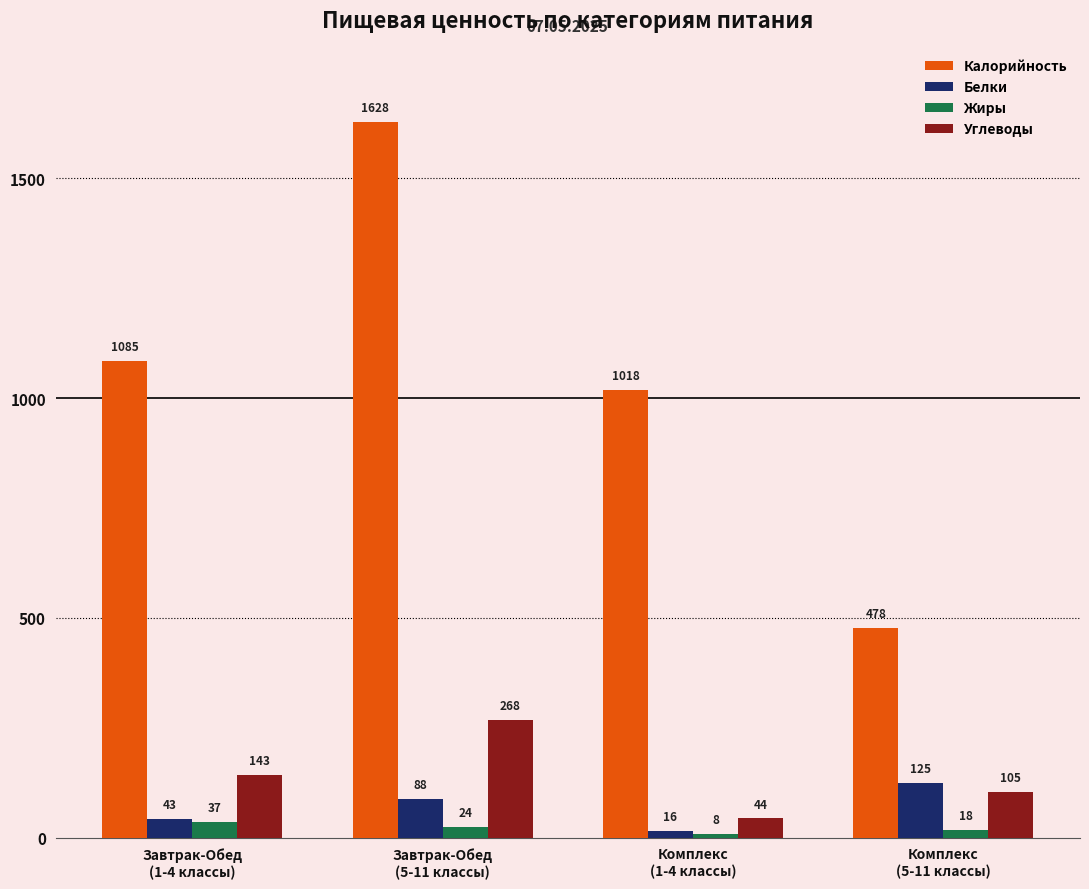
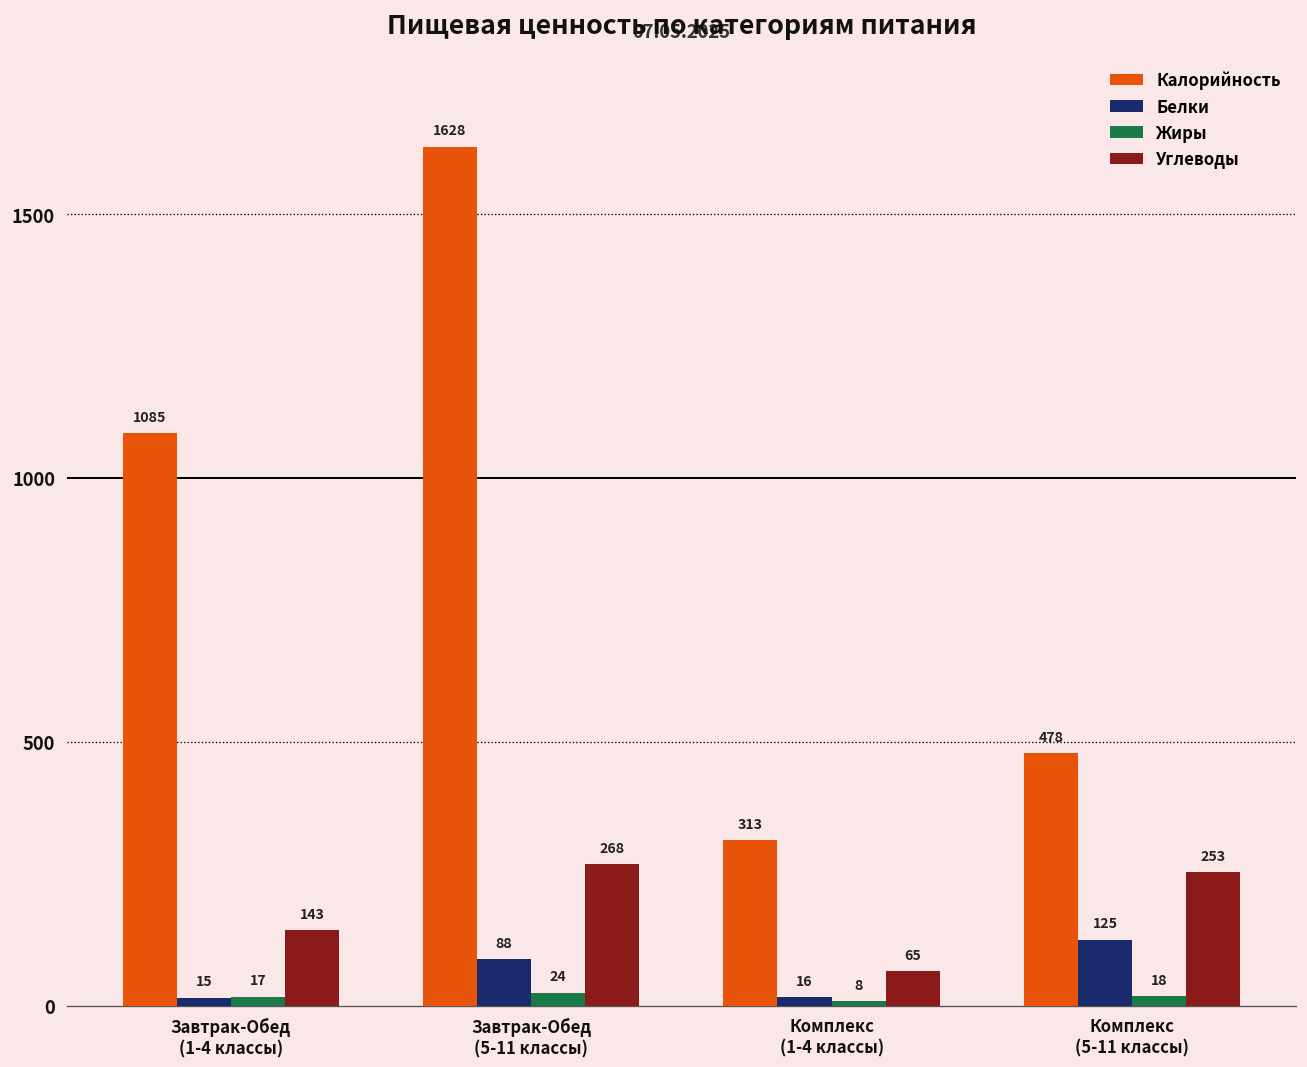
Белки, Завтрак-Обед (1-4 классы): 43 -> 15
Жиры, Завтрак-Обед (1-4 классы): 37 -> 17
Калорийность, Комплекс (1-4 классы): 1018 -> 313
Углеводы, Комплекс (1-4 классы): 44 -> 65
Углеводы, Комплекс (5-11 классы): 105 -> 253
